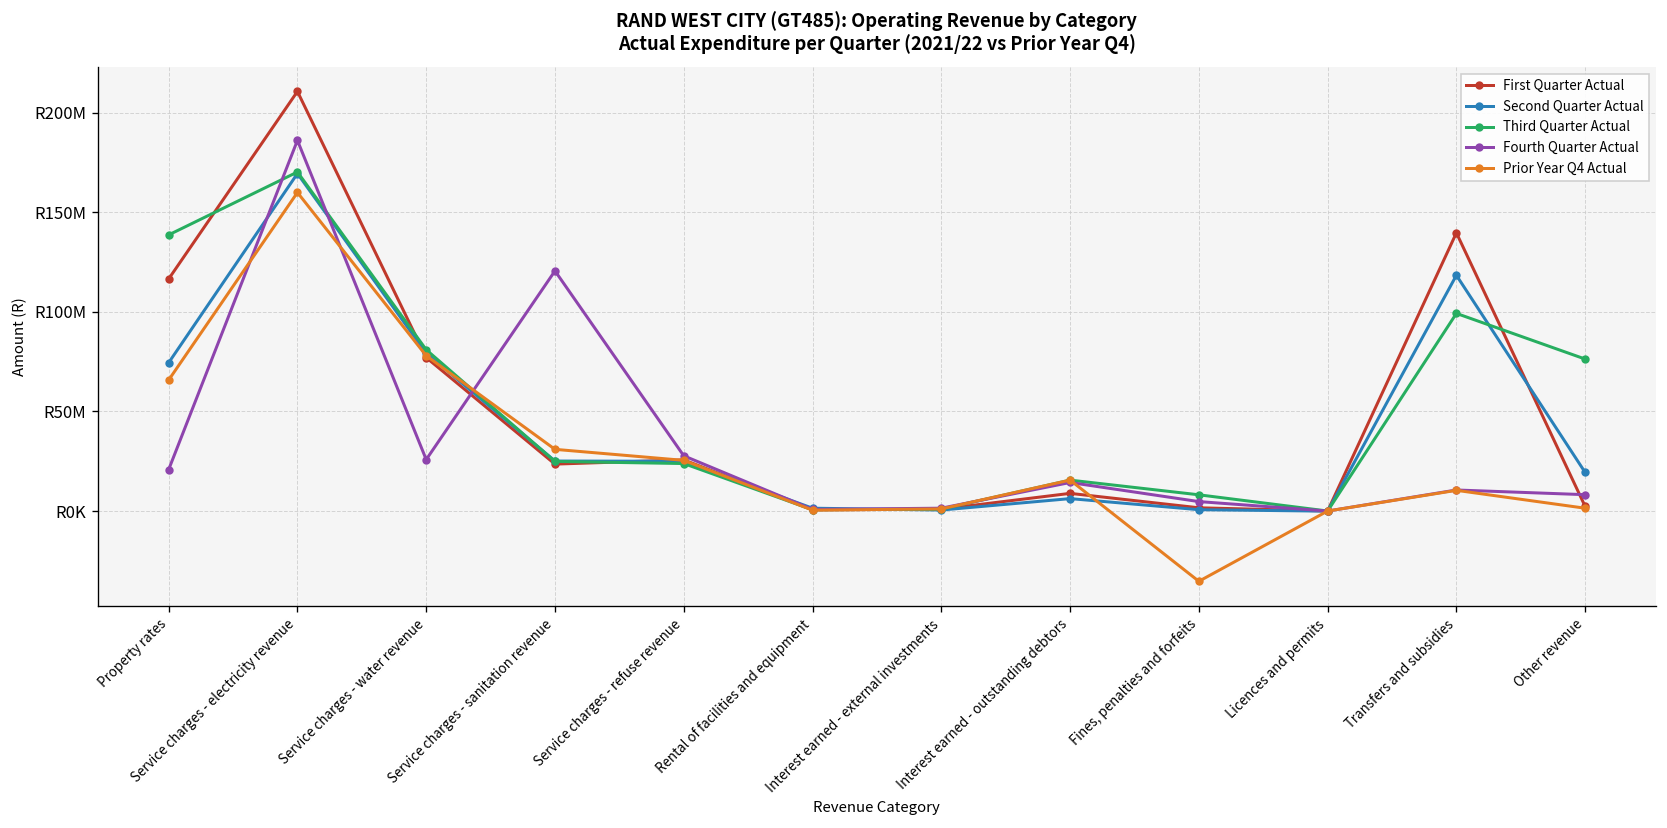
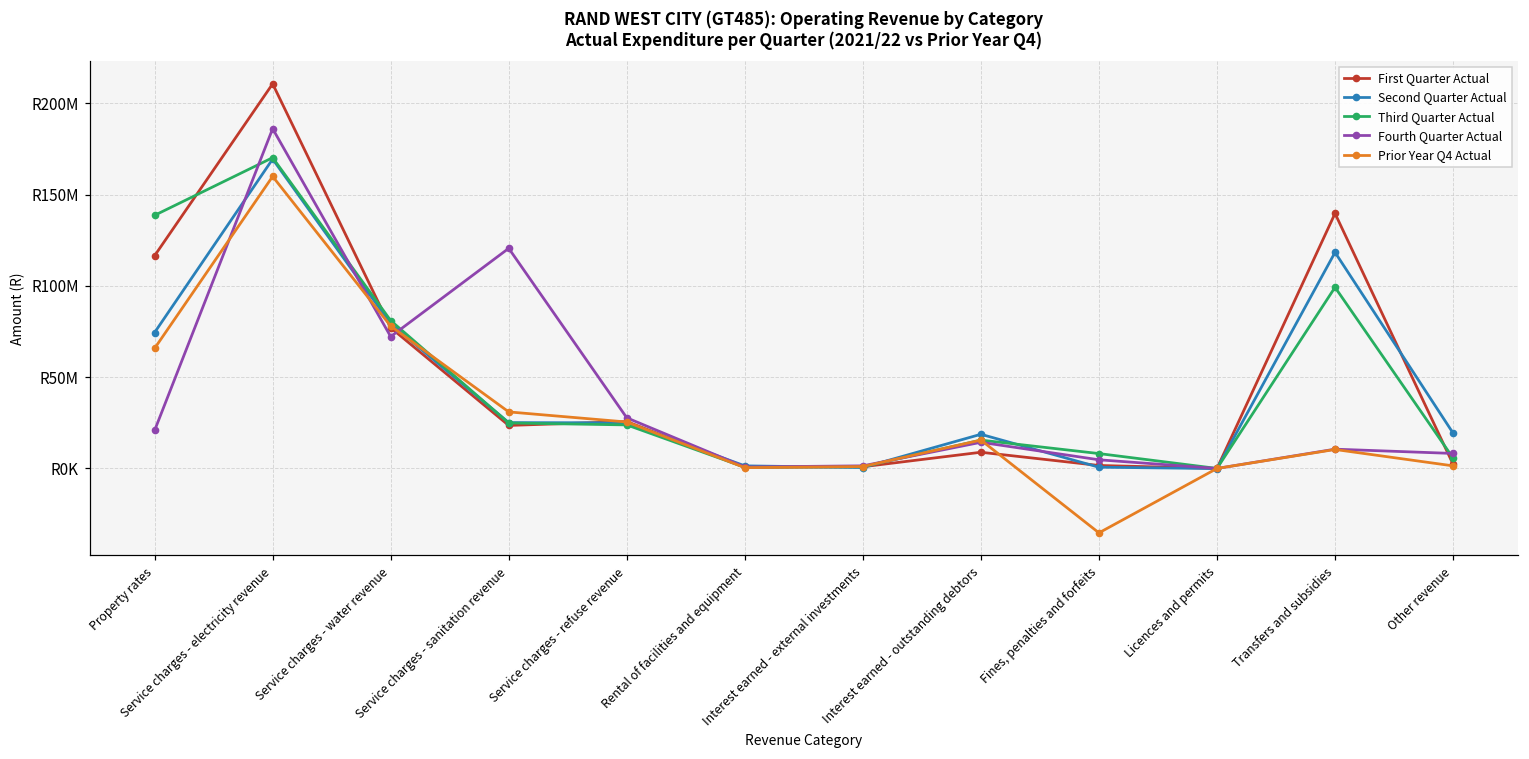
Fourth Quarter Actual, Service charges - water revenue: R26000000 -> R72000000
Second Quarter Actual, Interest earned - outstanding debtors: R6000000 -> R19000000
Third Quarter Actual, Other revenue: R76000000 -> R6000000
